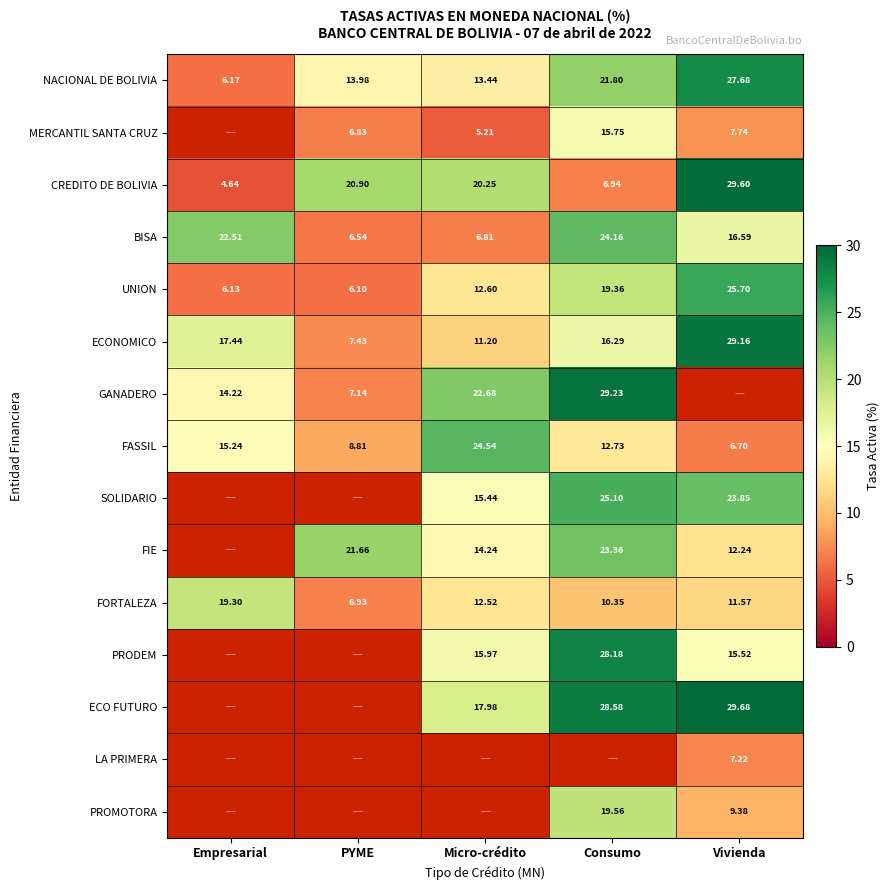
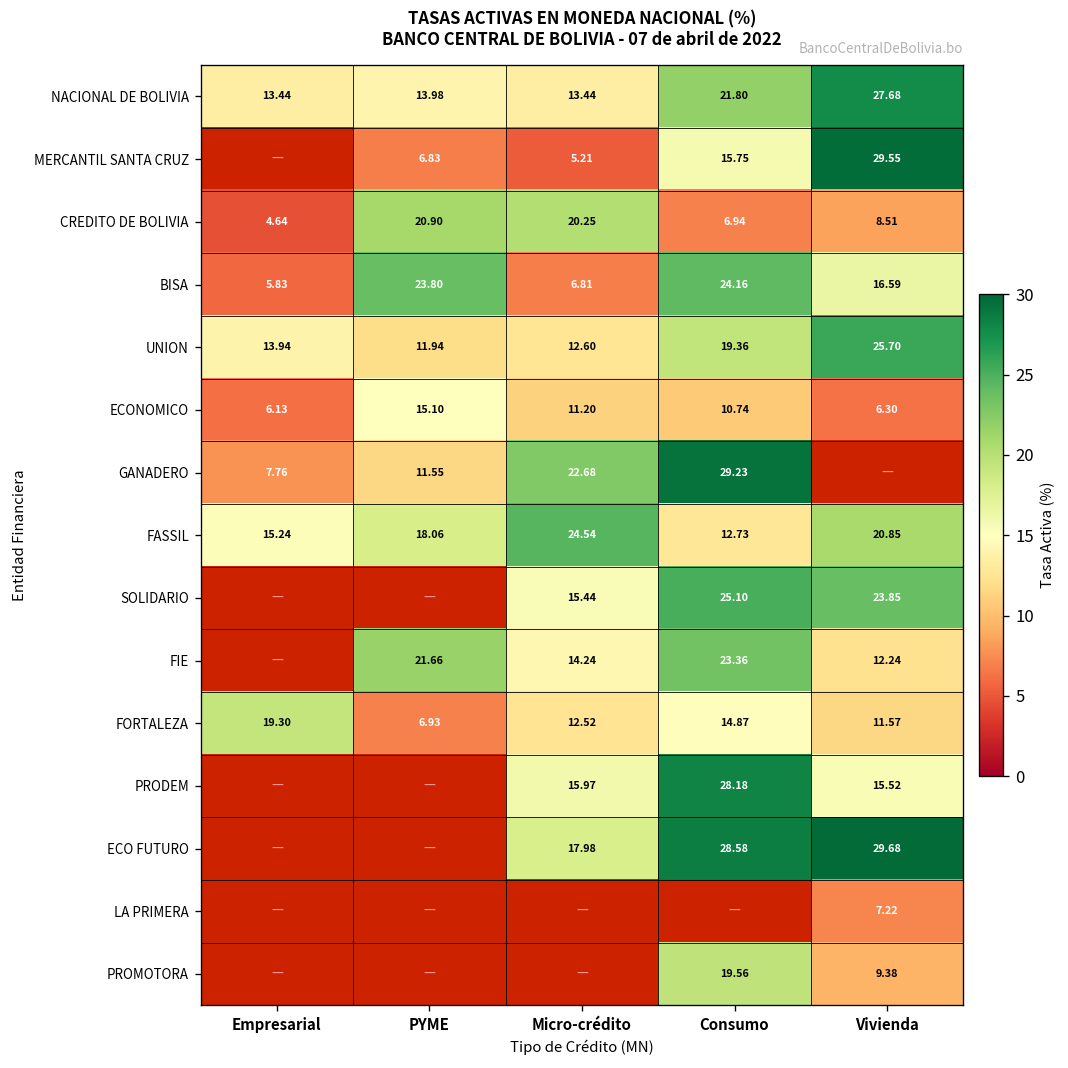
NACIONAL DE BOLIVIA, Empresarial: 6.17 -> 13.44
MERCANTIL SANTA CRUZ, Vivienda: 7.74 -> 29.55
CREDITO DE BOLIVIA, Vivienda: 29.60 -> 8.51
BISA, Empresarial: 22.51 -> 5.83
BISA, PYME: 6.54 -> 23.80
UNION, Empresarial: 6.13 -> 13.94
UNION, PYME: 6.10 -> 11.94
ECONOMICO, Empresarial: 17.44 -> 6.13
ECONOMICO, PYME: 7.43 -> 15.10
ECONOMICO, Consumo: 16.29 -> 10.74
ECONOMICO, Vivienda: 29.16 -> 6.30
GANADERO, Empresarial: 14.22 -> 7.76
GANADERO, PYME: 7.14 -> 11.55
FASSIL, PYME: 8.81 -> 18.06
FASSIL, Vivienda: 6.70 -> 20.85
FORTALEZA, Consumo: 10.35 -> 14.87
